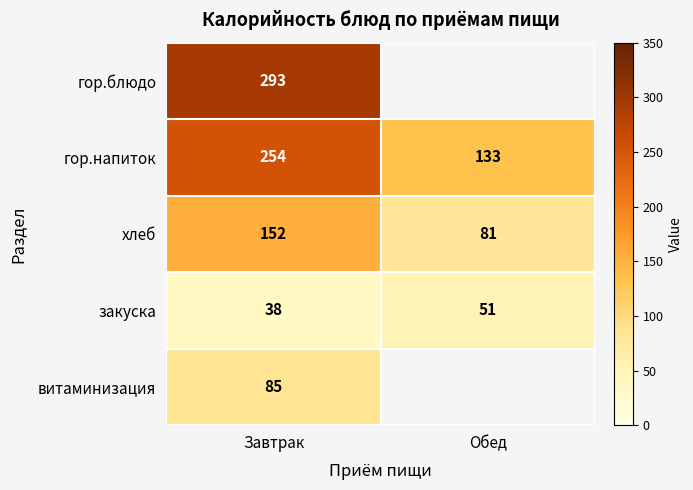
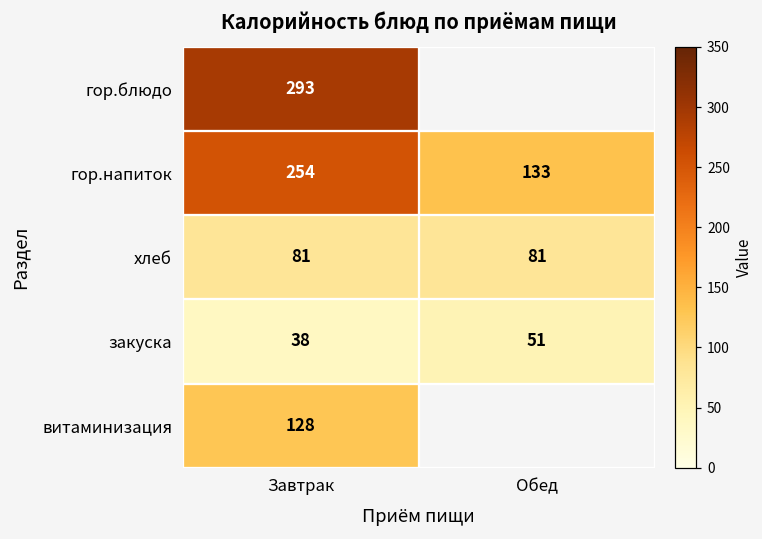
хлеб, Завтрак: 152 -> 81
витаминизация, Завтрак: 85 -> 128
